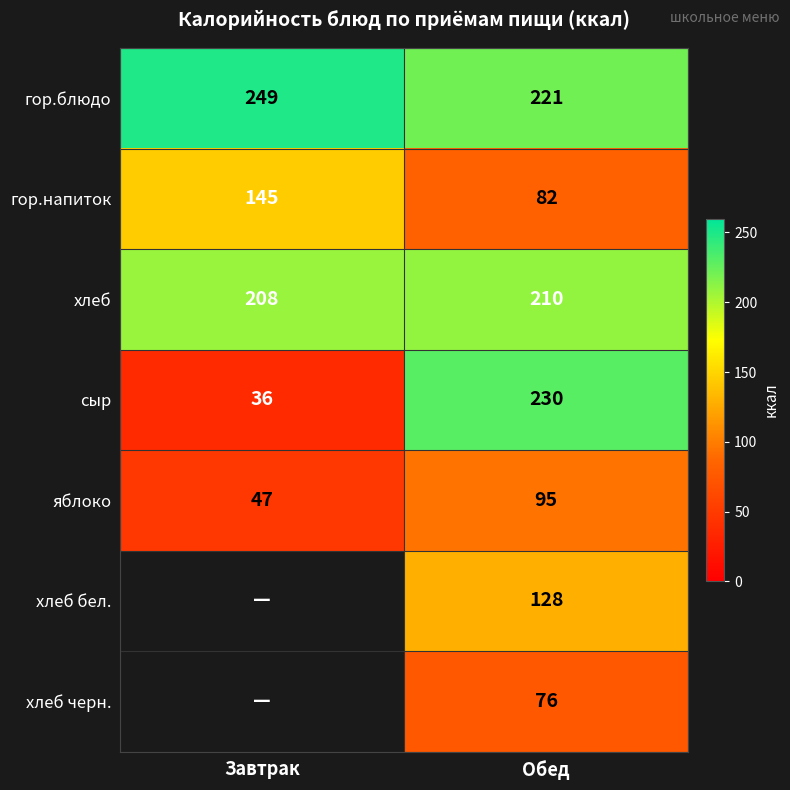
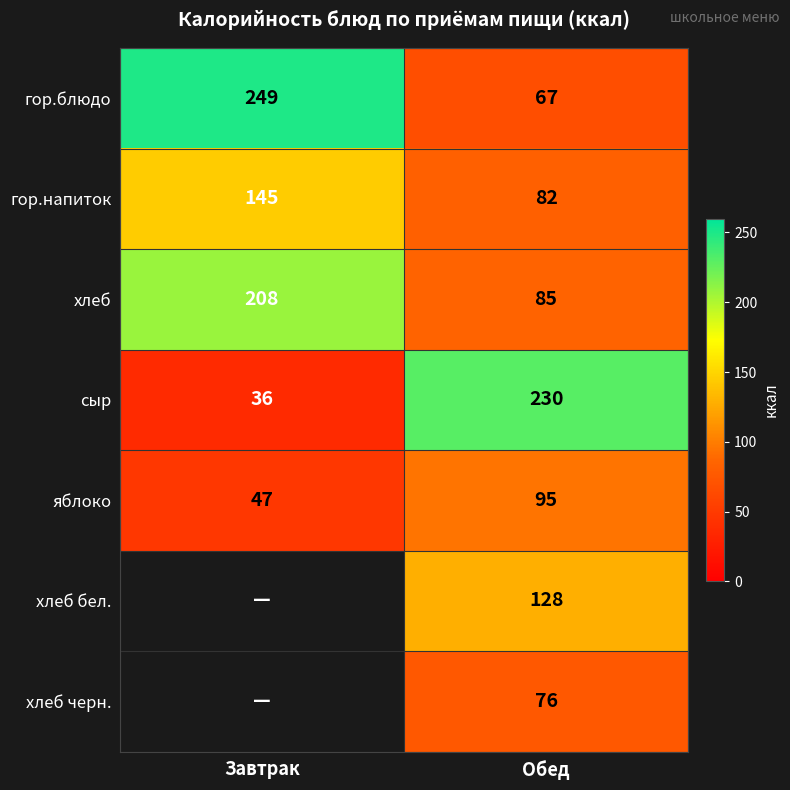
гор.блюдо, Обед: 221 -> 67
хлеб, Обед: 210 -> 85
